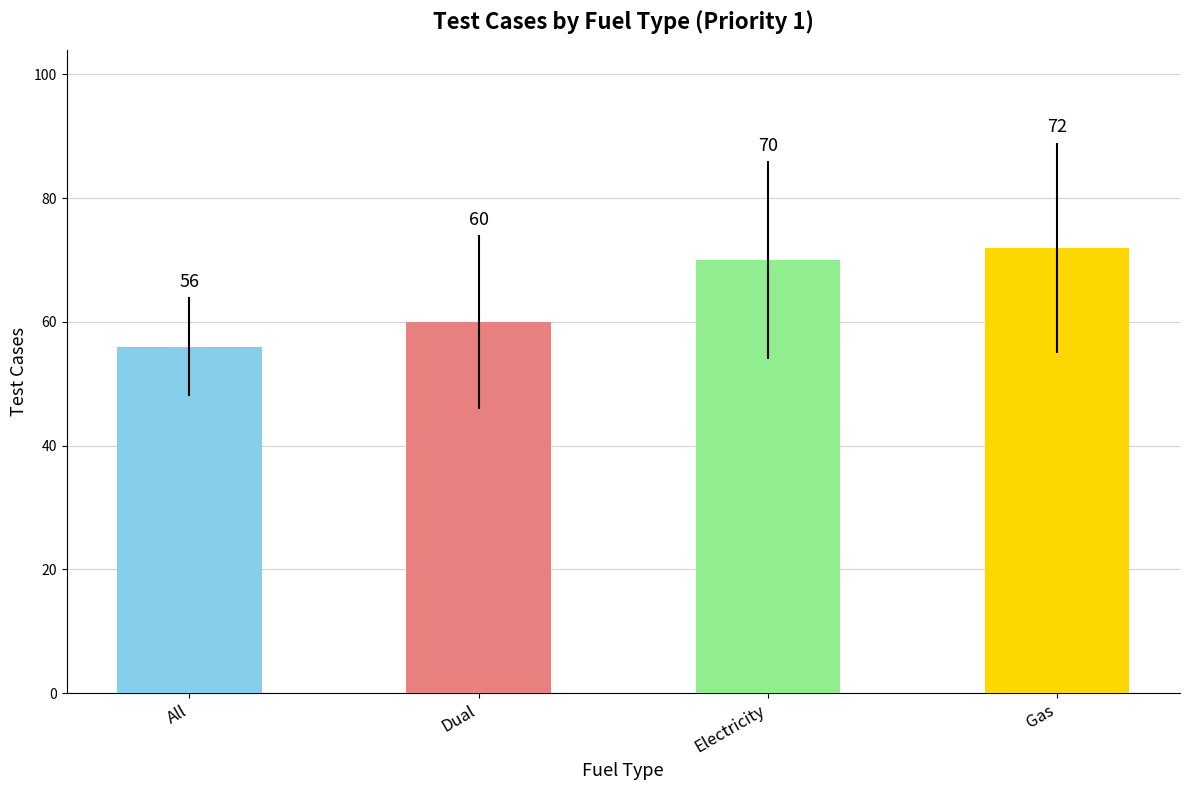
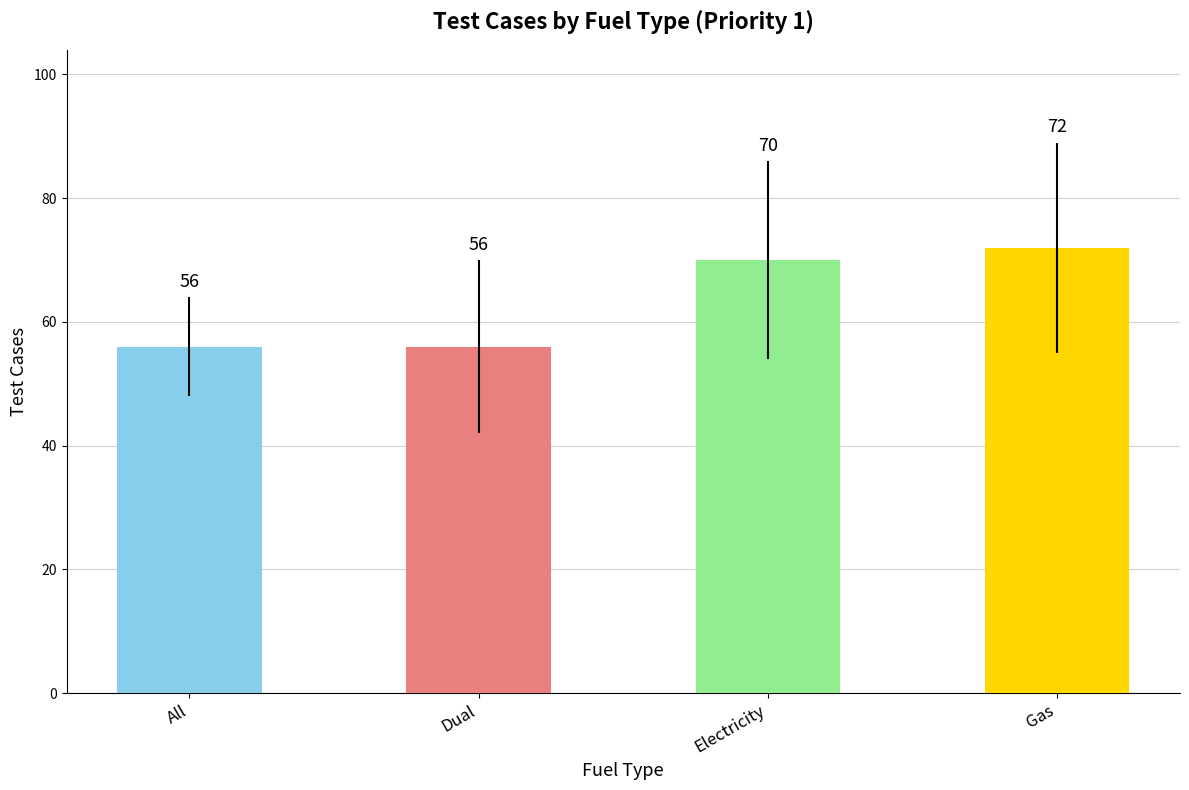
Dual: 60 -> 56
